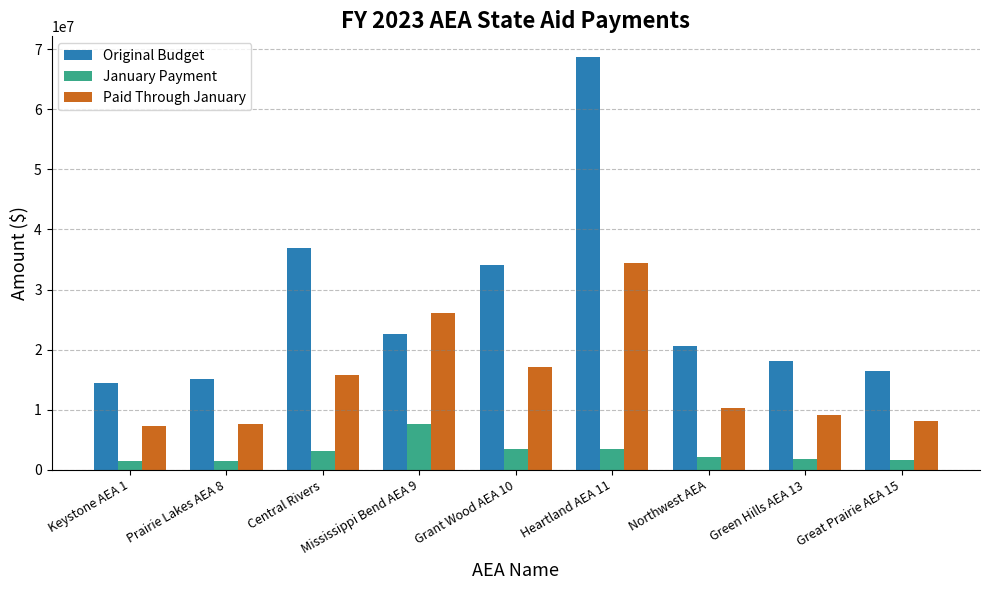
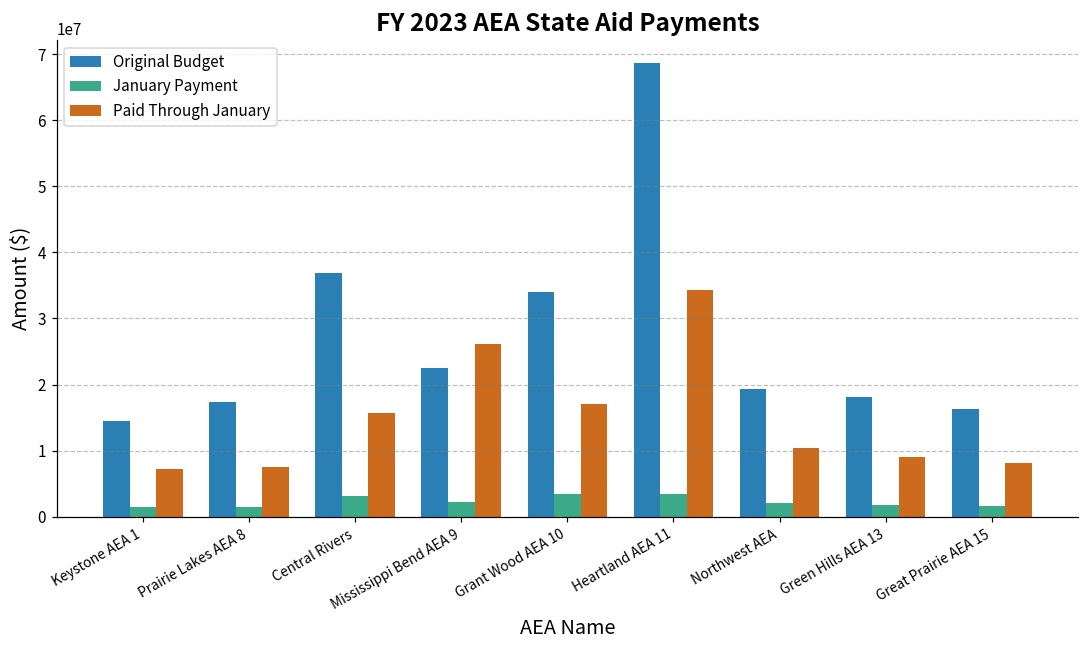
Original Budget, Prairie Lakes AEA 8: 15000000 -> 17000000
January Payment, Mississippi Bend AEA 9: 8000000 -> 2000000
Original Budget, Northwest AEA: 21000000 -> 19000000
